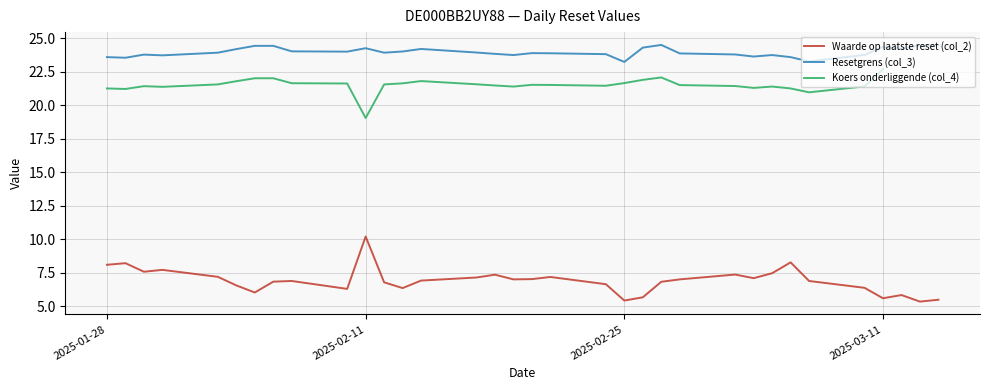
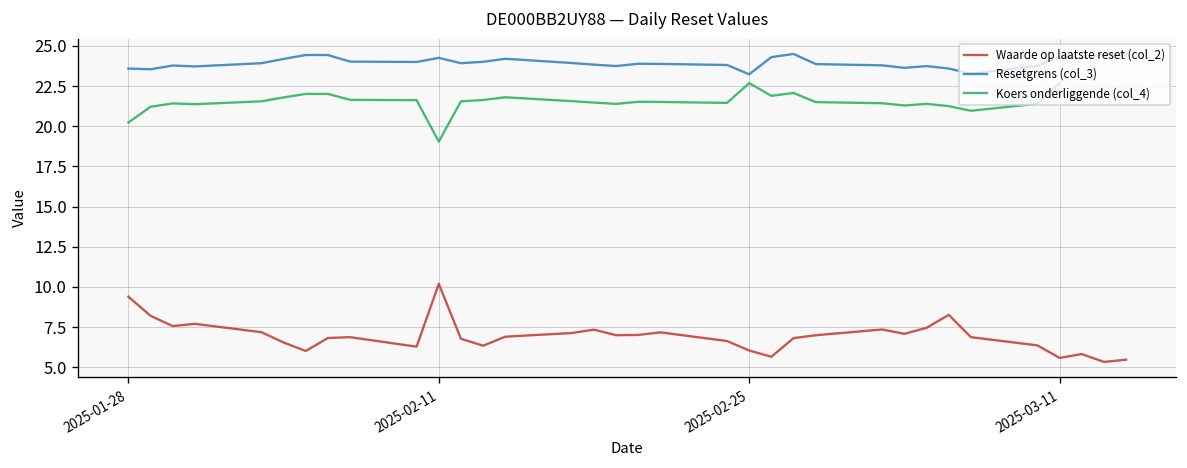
Waarde op laatste reset (col_2), 2025-01-28: 8.1 -> 9.4
Koers onderliggende (col_4), 2025-01-28: 21.3 -> 20.2
Waarde op laatste reset (col_2), 2025-02-25: 5.4 -> 6.0
Koers onderliggende (col_4), 2025-02-25: 21.7 -> 22.7
